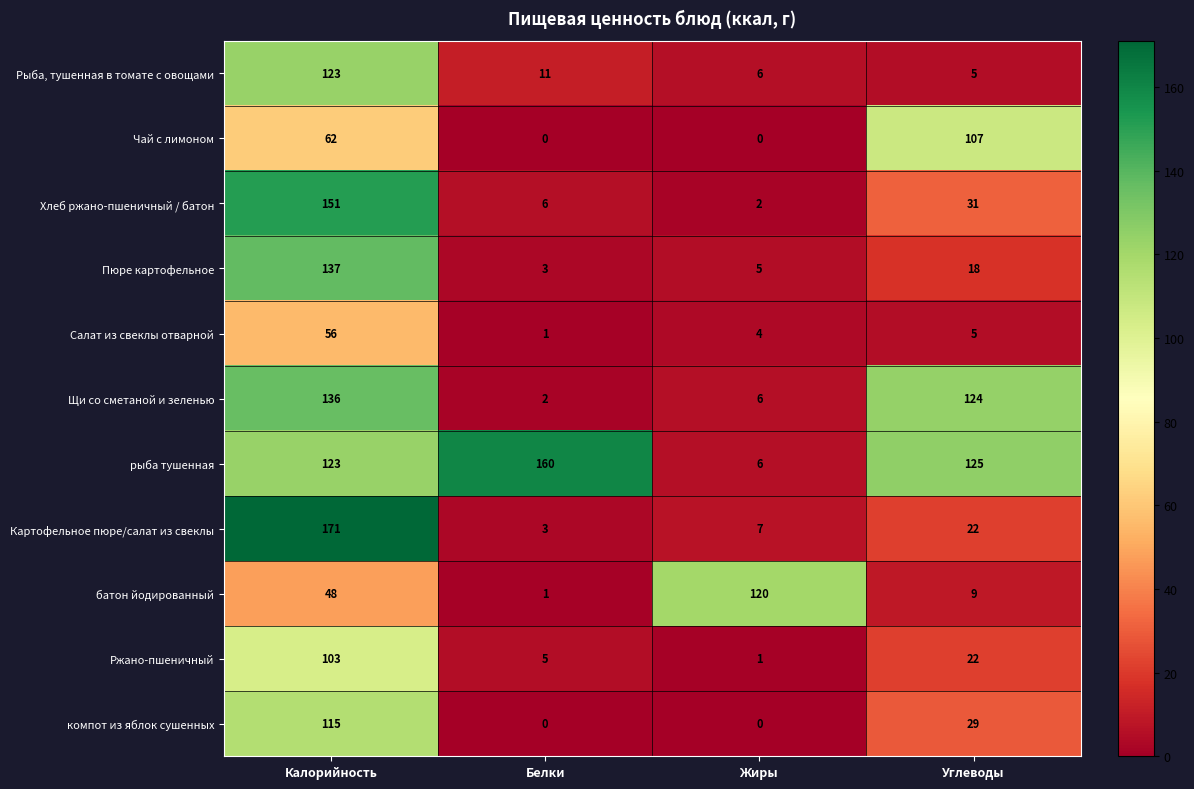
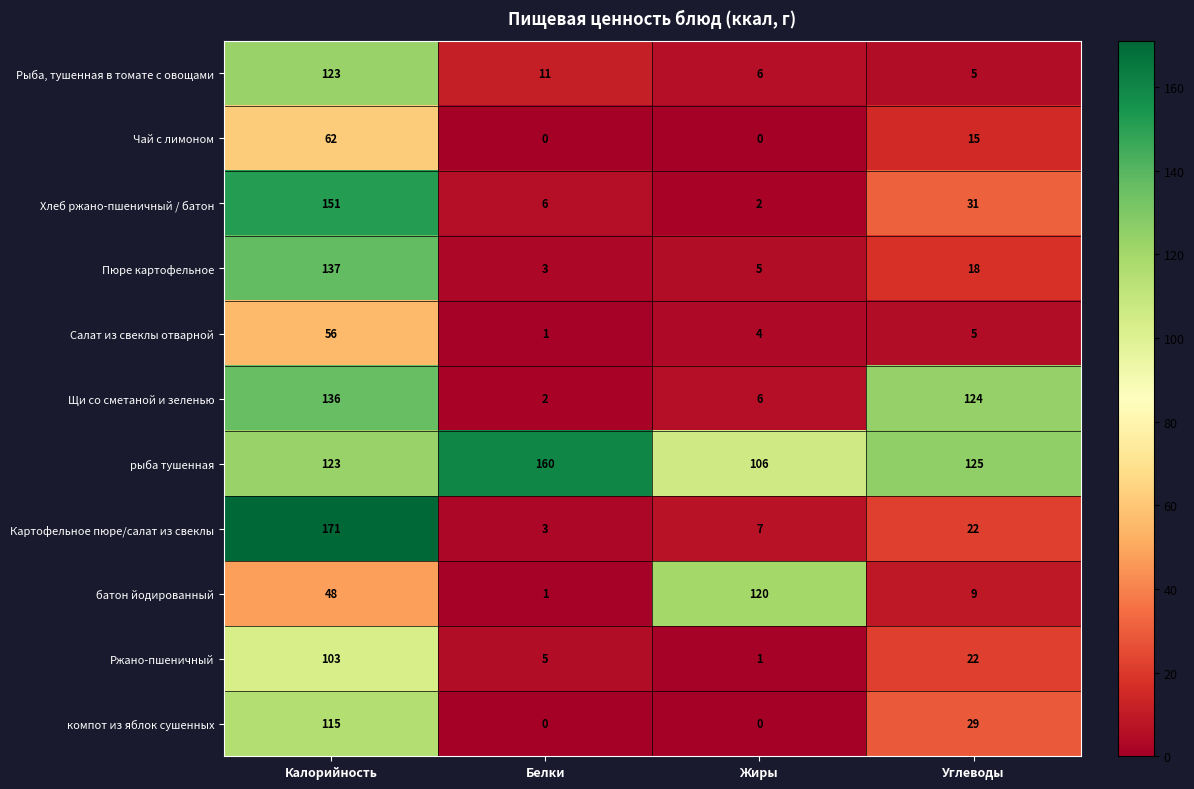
Чай с лимоном, Углеводы: 107 -> 15
рыба тушенная, Жиры: 6 -> 106
